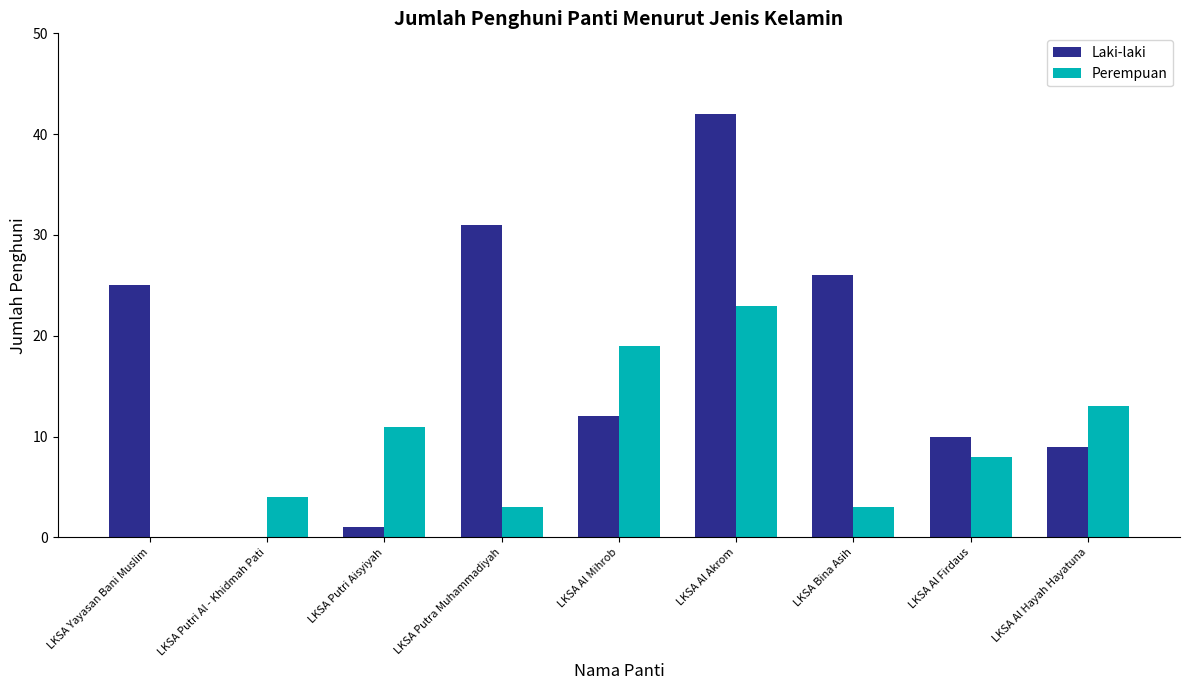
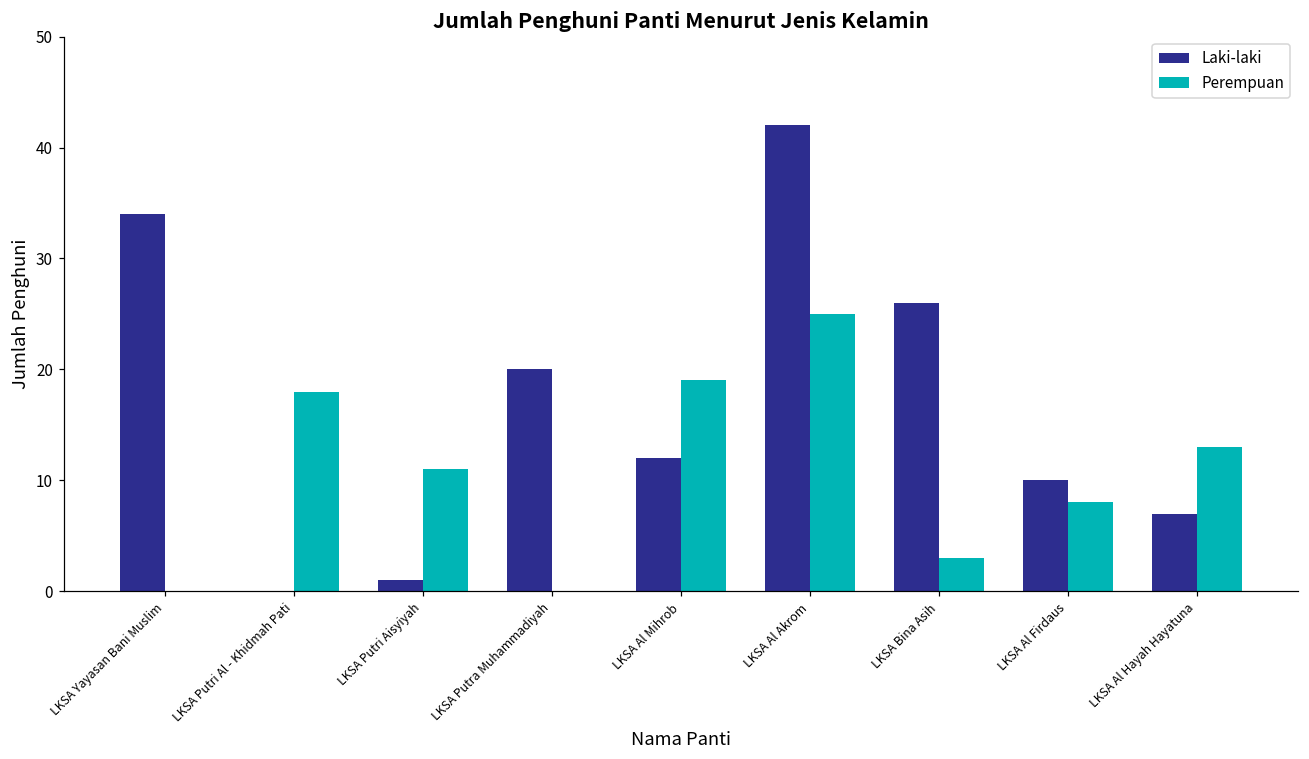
Laki-laki, LKSA Yayasan Bani Muslim: 25 -> 34
Perempuan, LKSA Putri Al - Khidmah Pati: 4 -> 18
Laki-laki, LKSA Putra Muhammadiyah: 31 -> 20
Perempuan, LKSA Putra Muhammadiyah: 3 -> 0
Perempuan, LKSA Al Akrom: 23 -> 25
Laki-laki, LKSA Al Hayah Hayatuna: 9 -> 7
